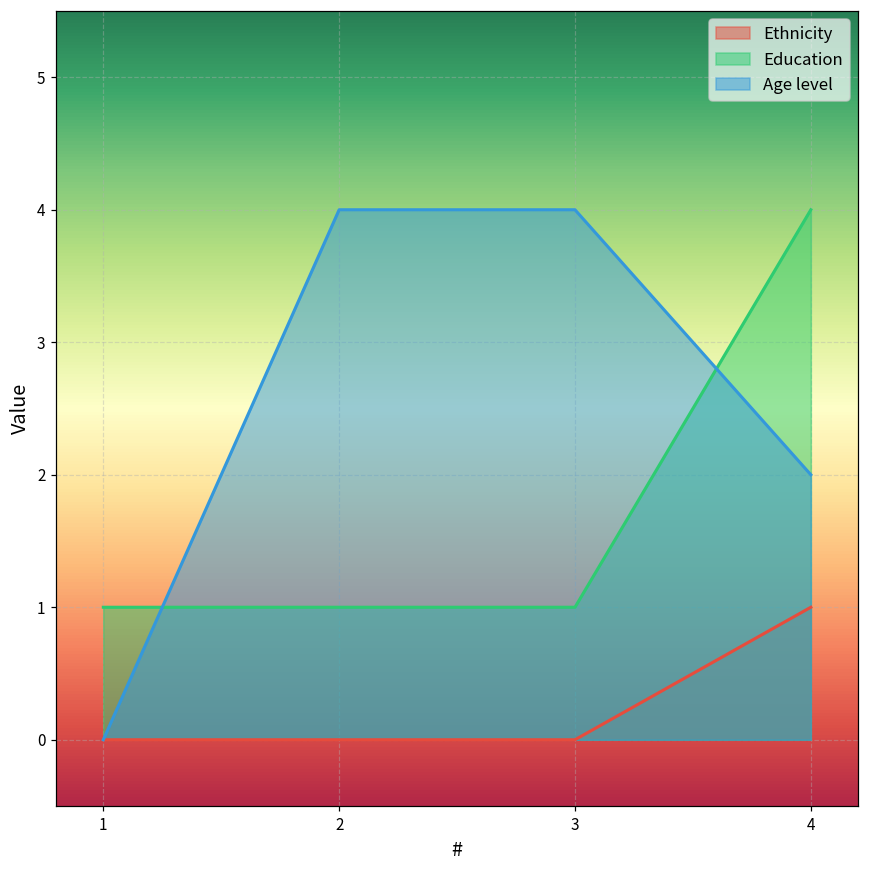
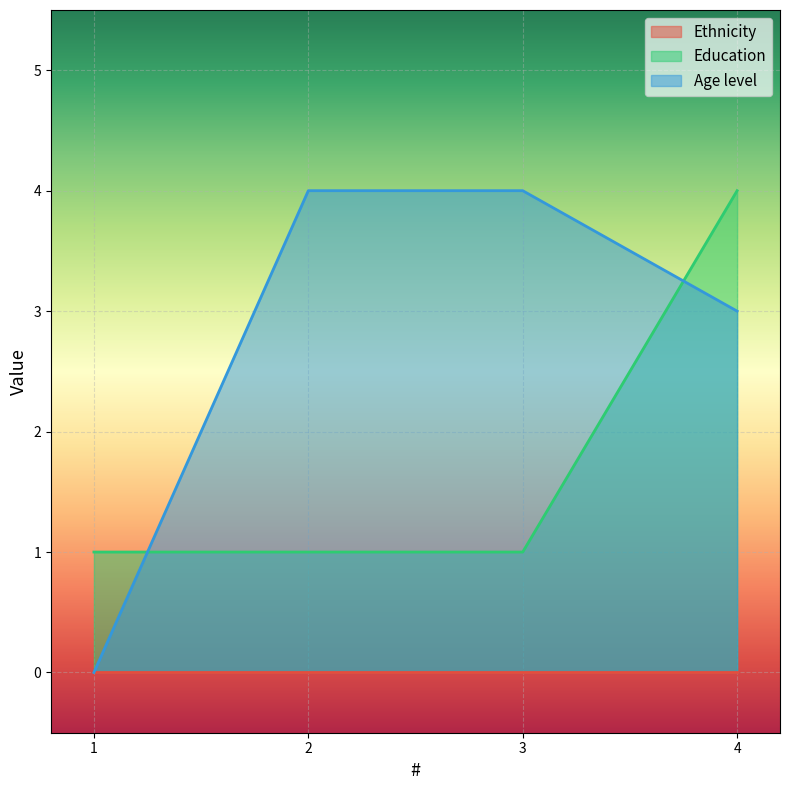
Ethnicity, 4: 1 -> 0
Age level, 4: 2 -> 3
